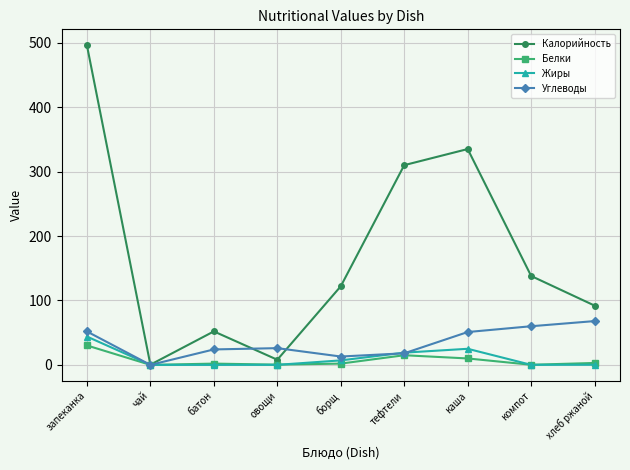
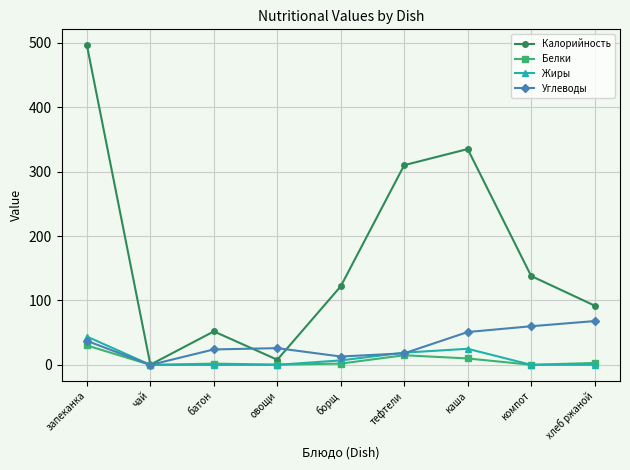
Углеводы, запеканка: 50 -> 40
